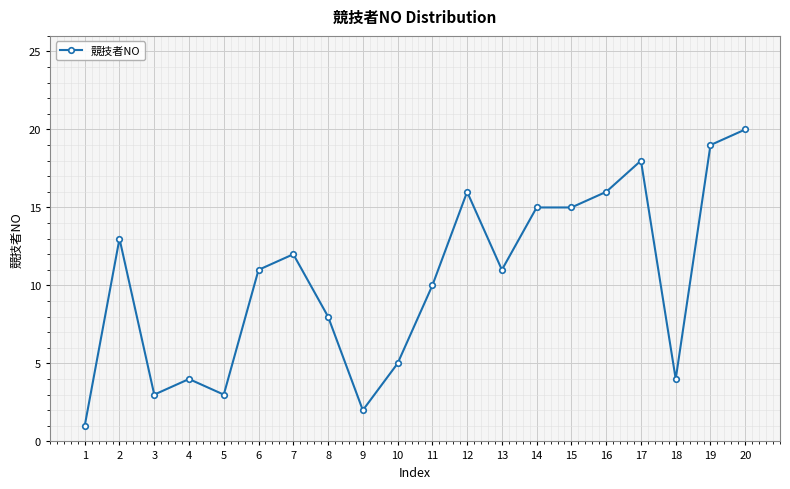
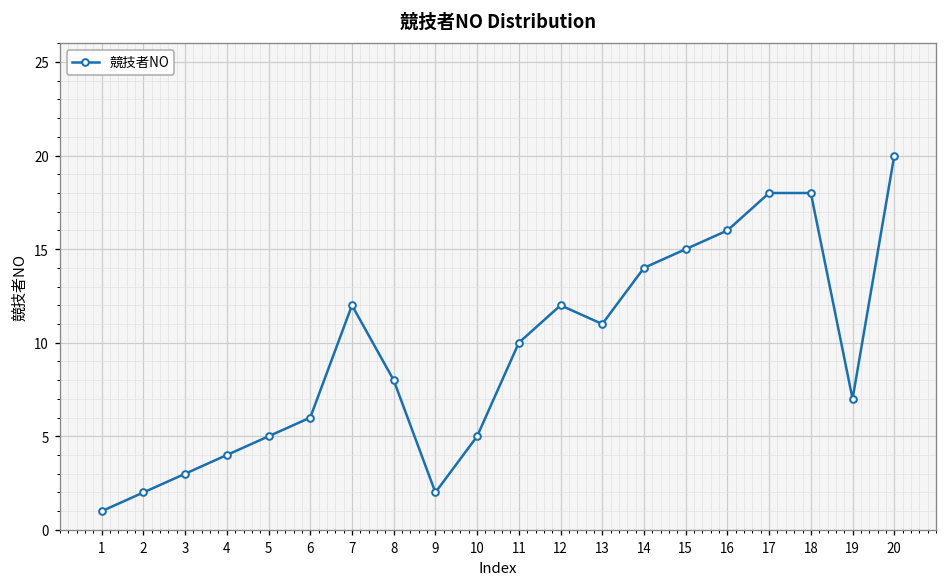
2: 13 -> 2
5: 3 -> 5
6: 11 -> 6
12: 16 -> 12
14: 15 -> 14
18: 4 -> 18
19: 19 -> 7
